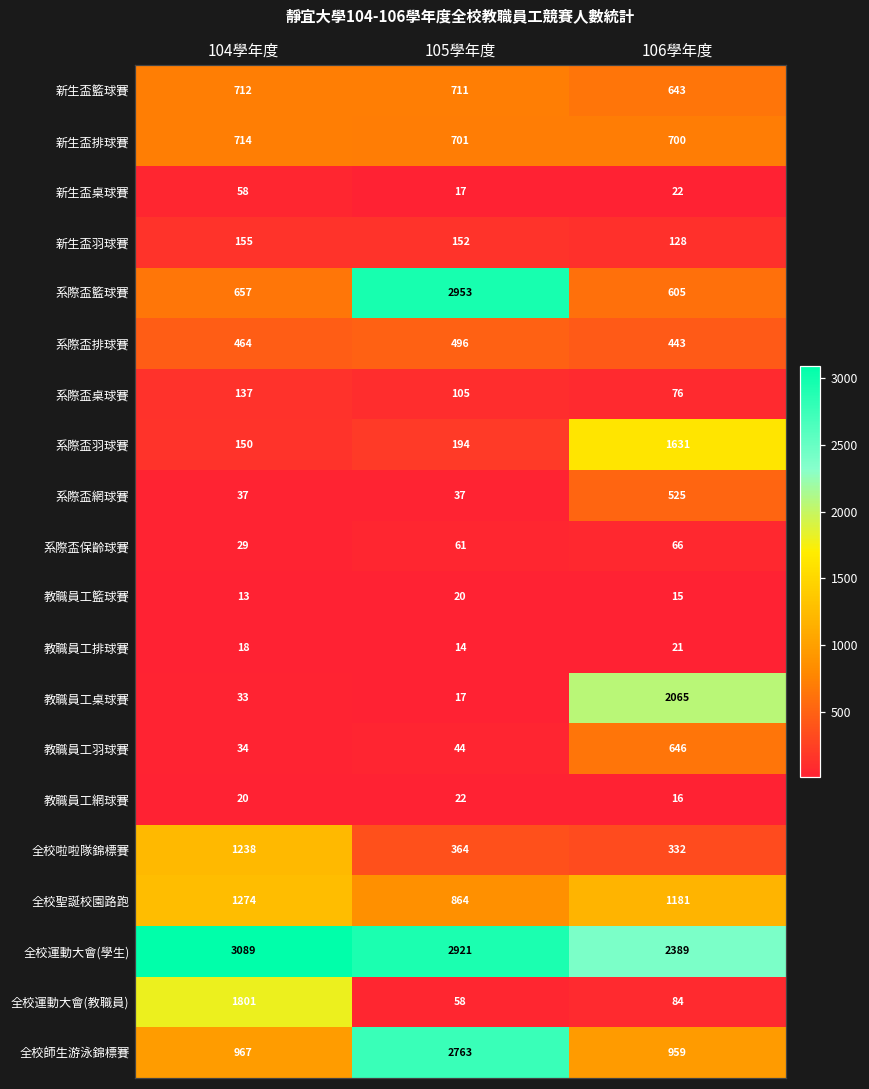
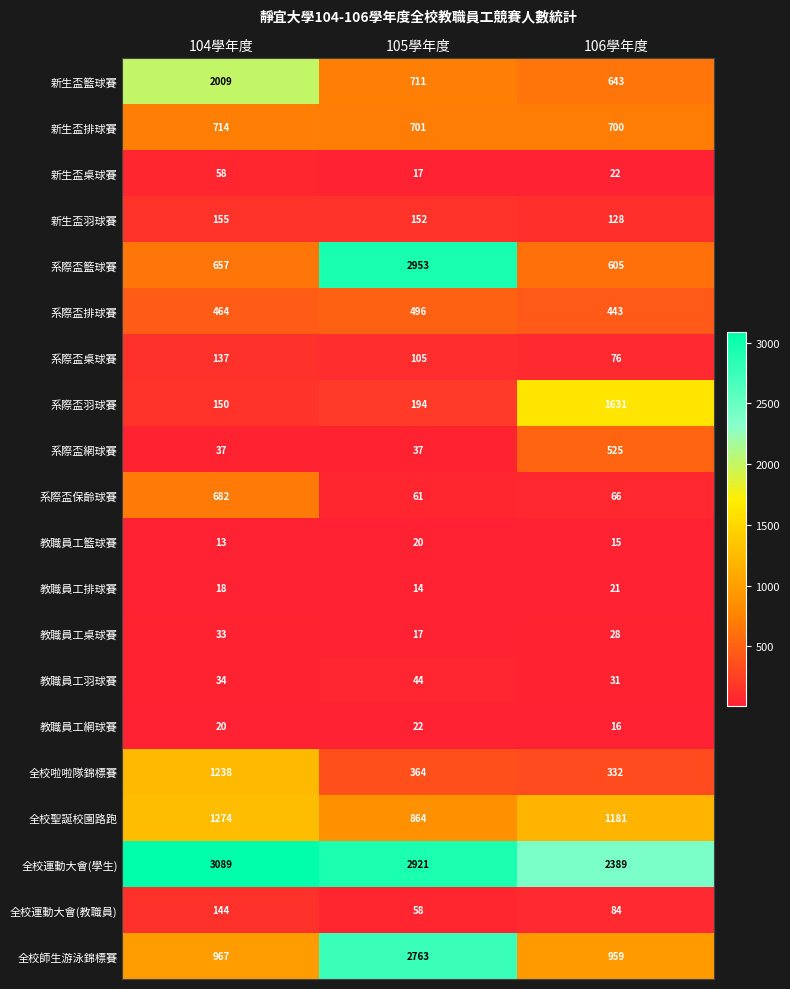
新生盃籃球賽, 104學年度: 712 -> 2009
系際盃保齡球賽, 104學年度: 29 -> 682
教職員工桌球賽, 106學年度: 2065 -> 28
教職員工羽球賽, 106學年度: 646 -> 31
全校運動大會(教職員), 104學年度: 1801 -> 144
